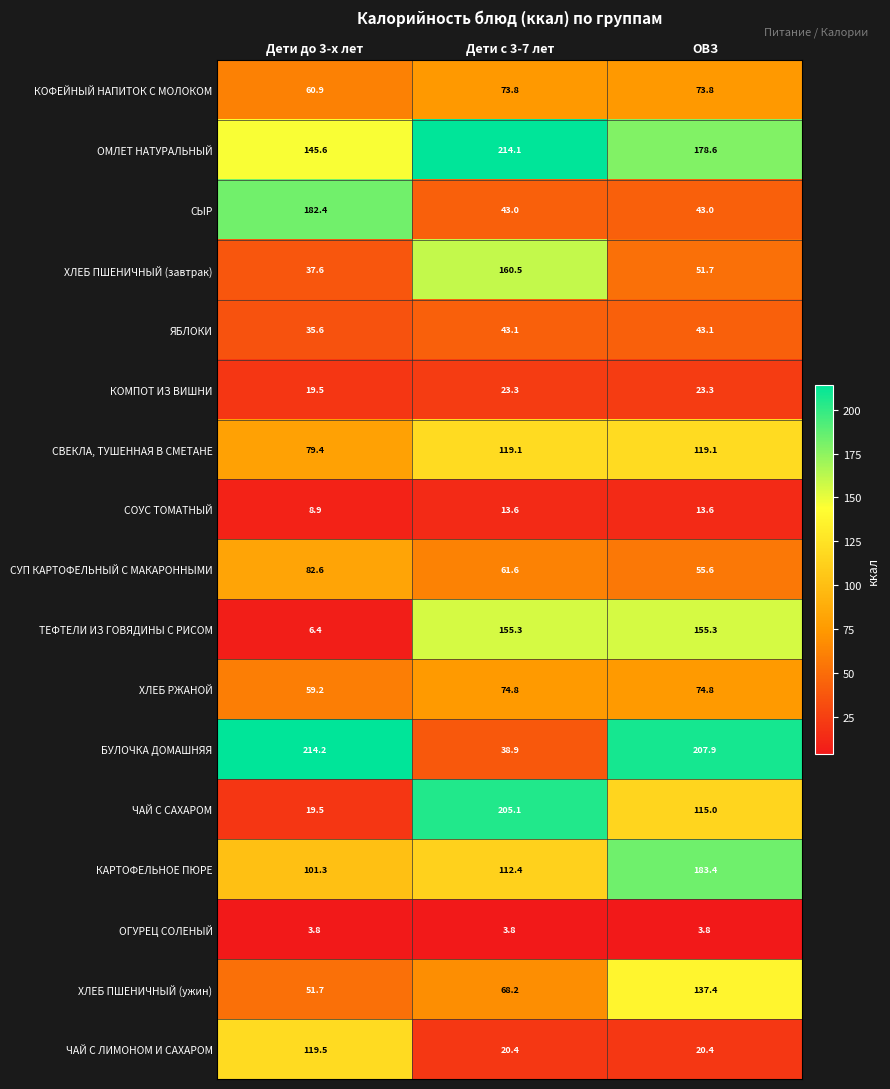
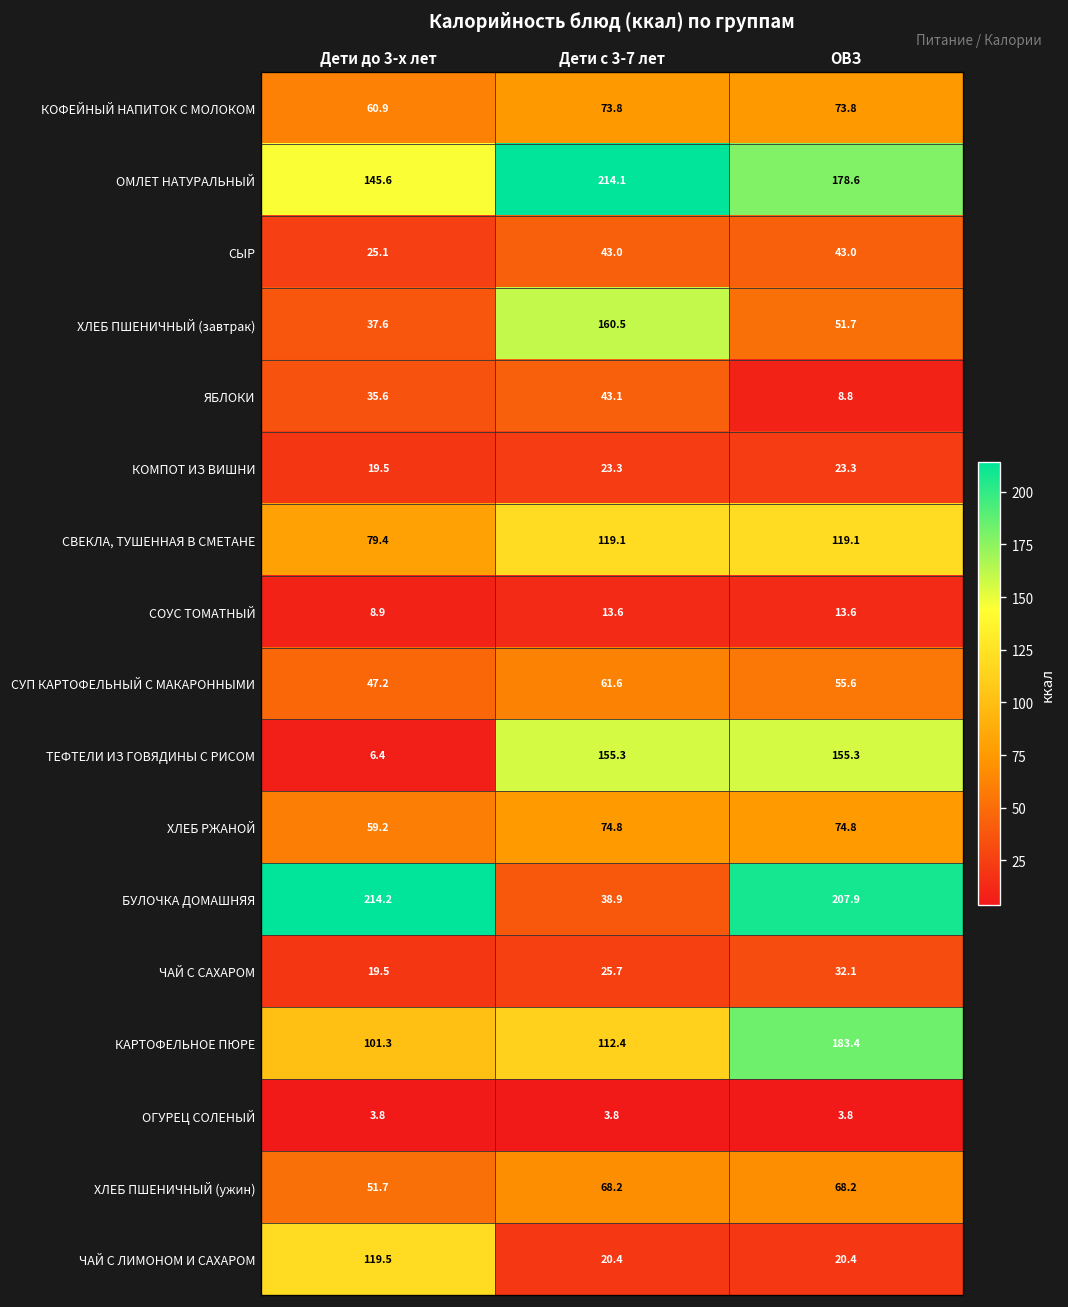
СЫР, Дети до 3-х лет: 182.4 -> 25.1
ЯБЛОКИ, ОВЗ: 43.1 -> 8.8
СУП КАРТОФЕЛЬНЫЙ С МАКАРОННЫМИ, Дети до 3-х лет: 82.6 -> 47.2
ЧАЙ С САХАРОМ, Дети с 3-7 лет: 205.1 -> 25.7
ЧАЙ С САХАРОМ, ОВЗ: 115.0 -> 32.1
ХЛЕБ ПШЕНИЧНЫЙ (ужин), ОВЗ: 137.4 -> 68.2
